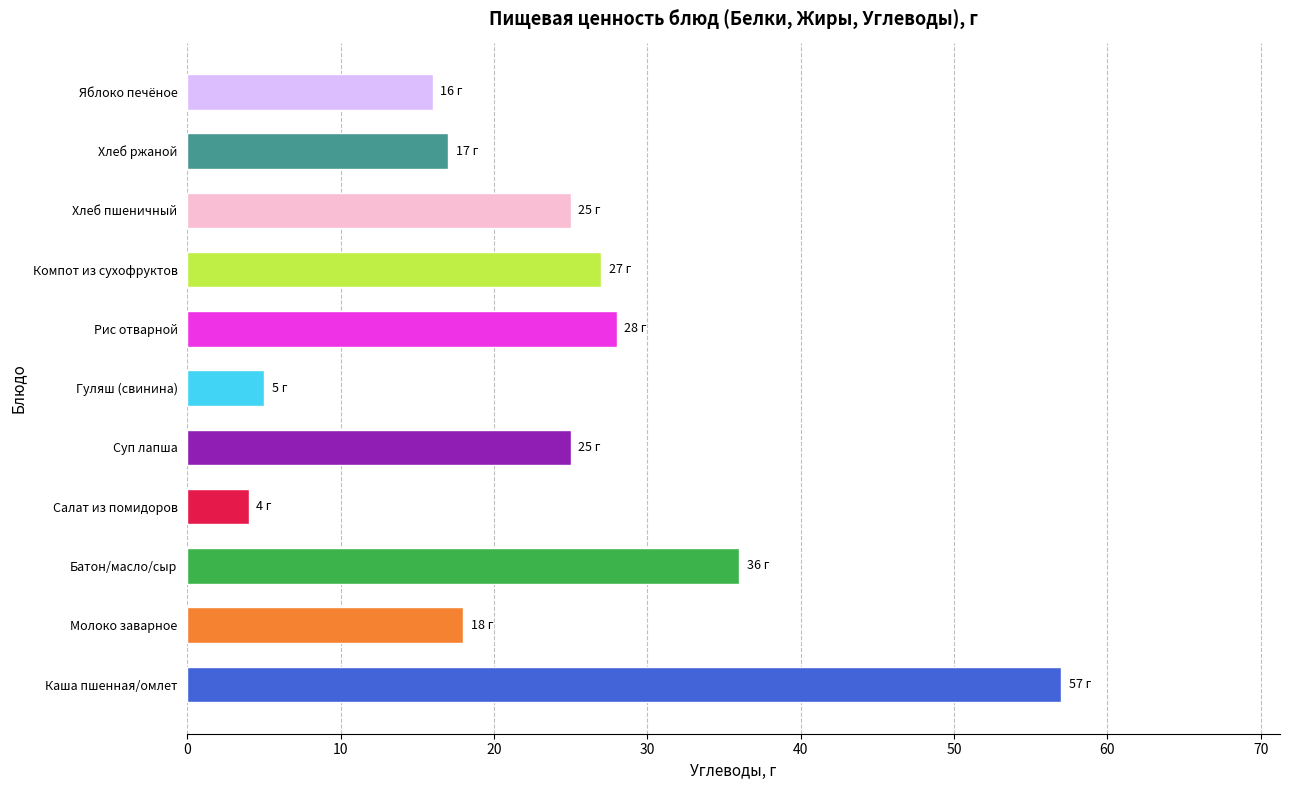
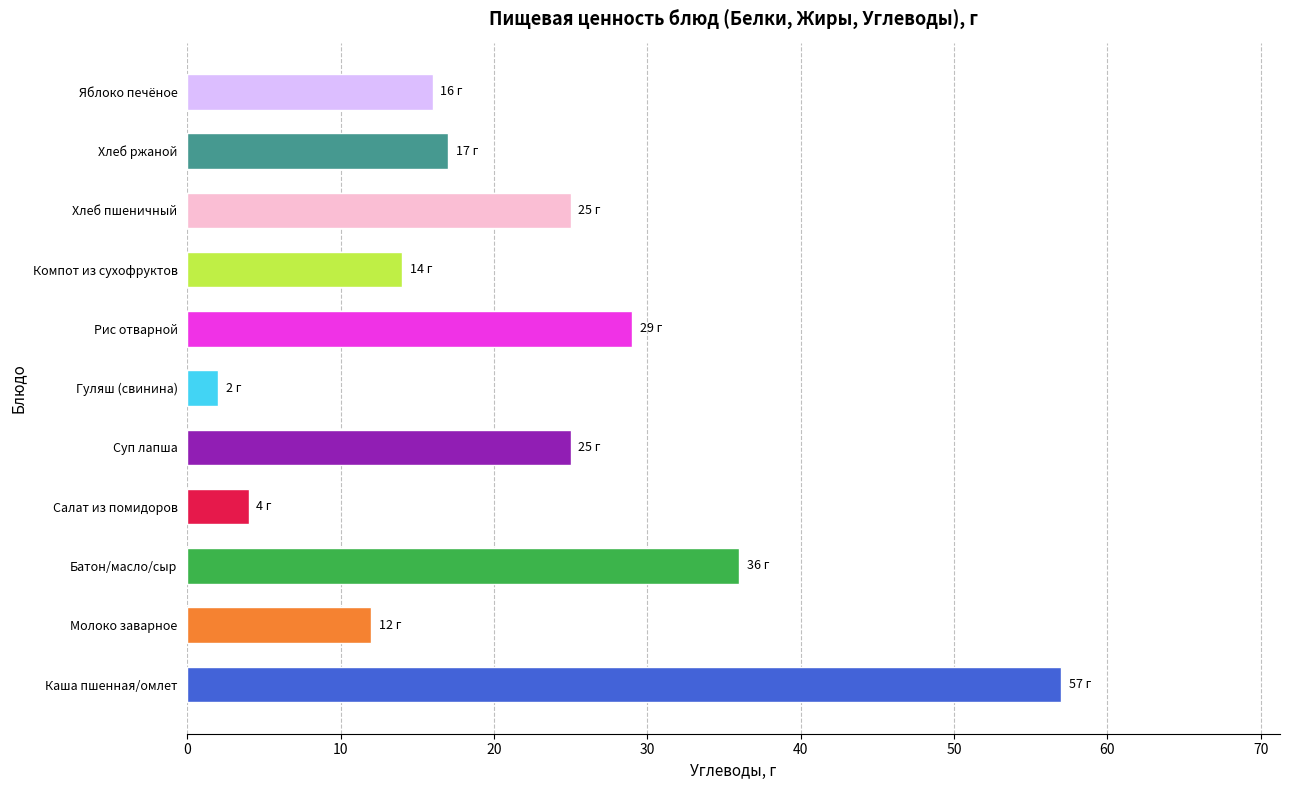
Компот из сухофруктов: 27 -> 14
Рис отварной: 28 -> 29
Гуляш (свинина): 5 -> 2
Молоко заварное: 18 -> 12
